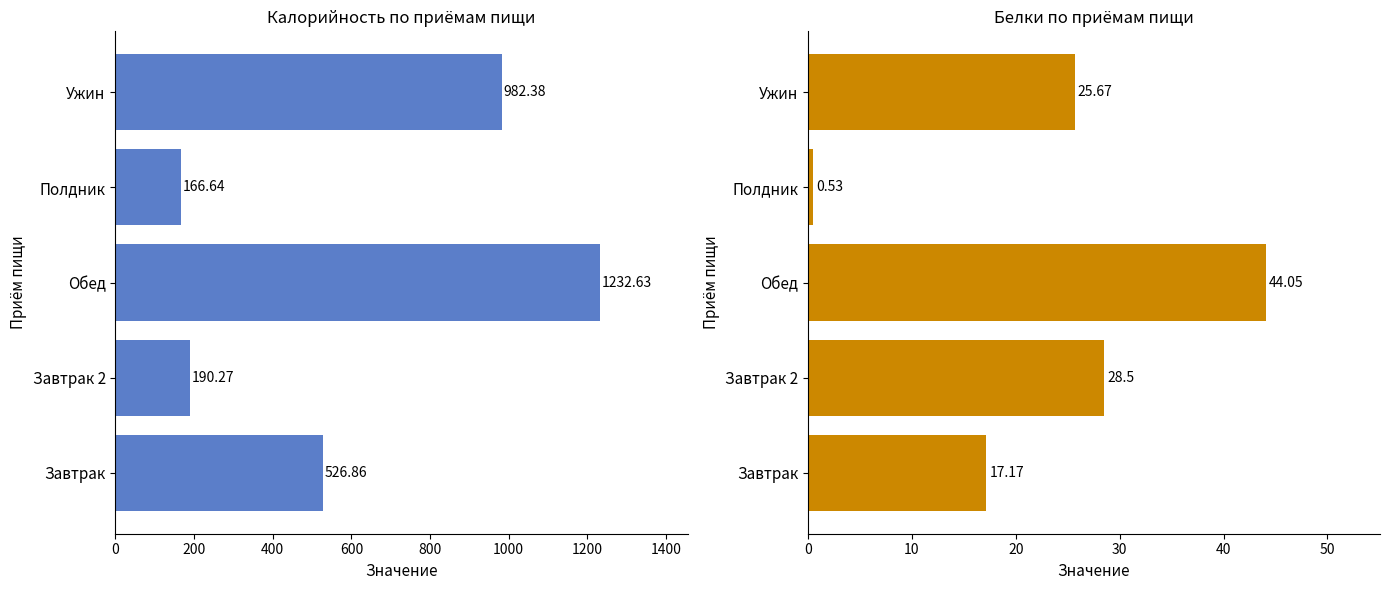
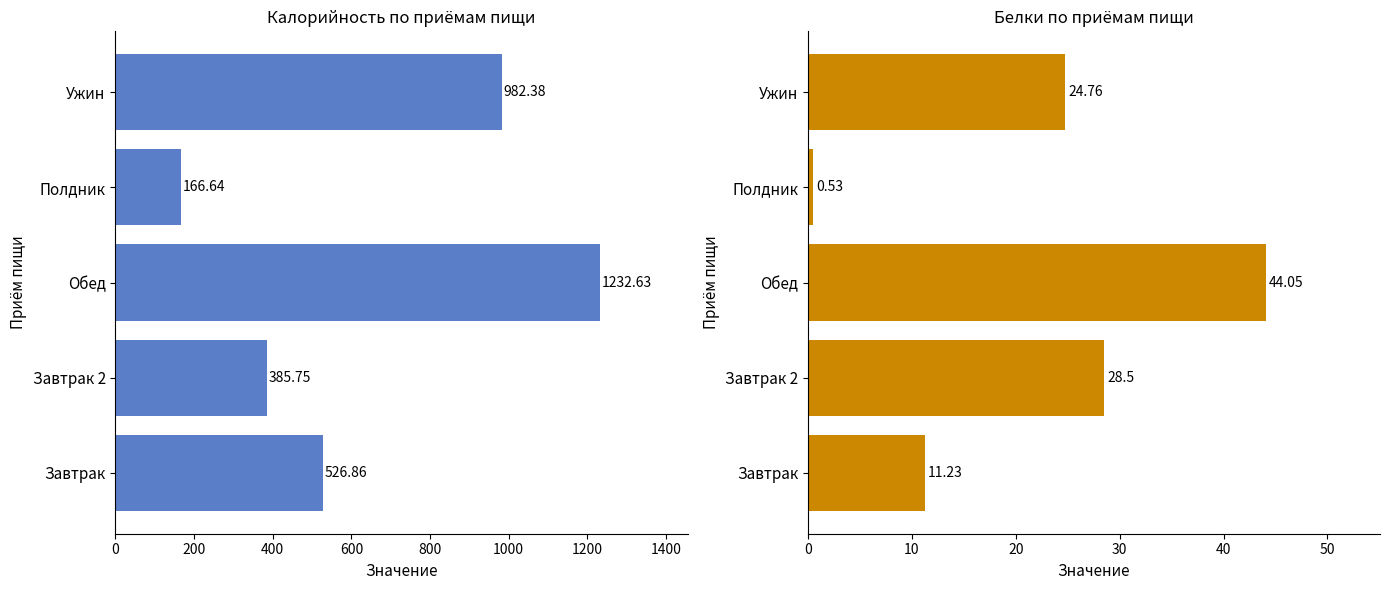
Калорийность по приёмам пищи, Завтрак 2: 190.27 -> 385.75
Белки по приёмам пищи, Ужин: 25.67 -> 24.76
Белки по приёмам пищи, Завтрак: 17.17 -> 11.23
